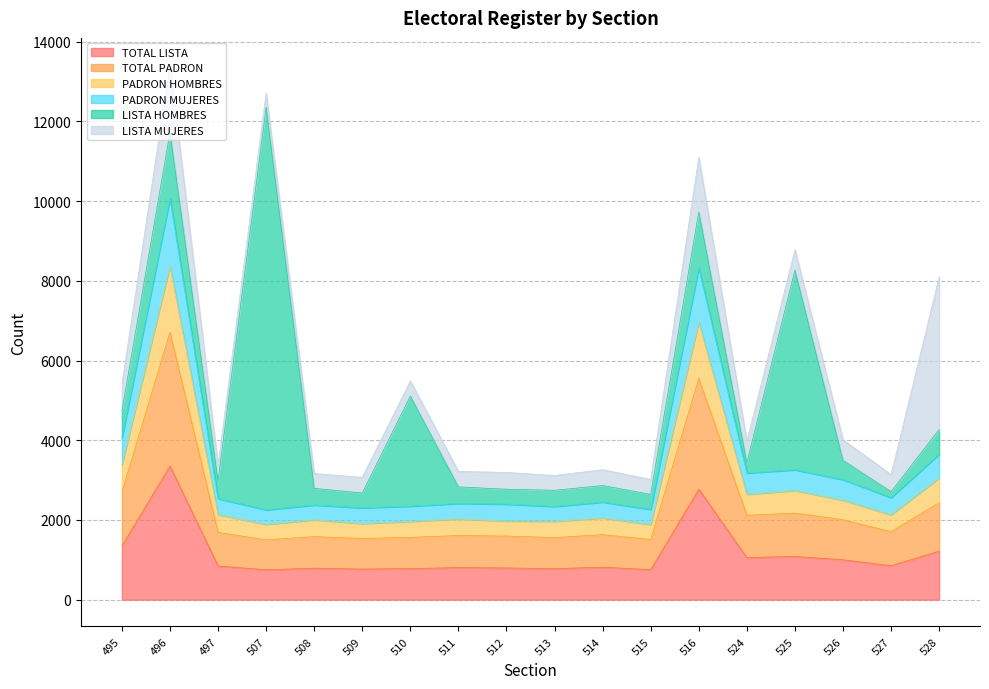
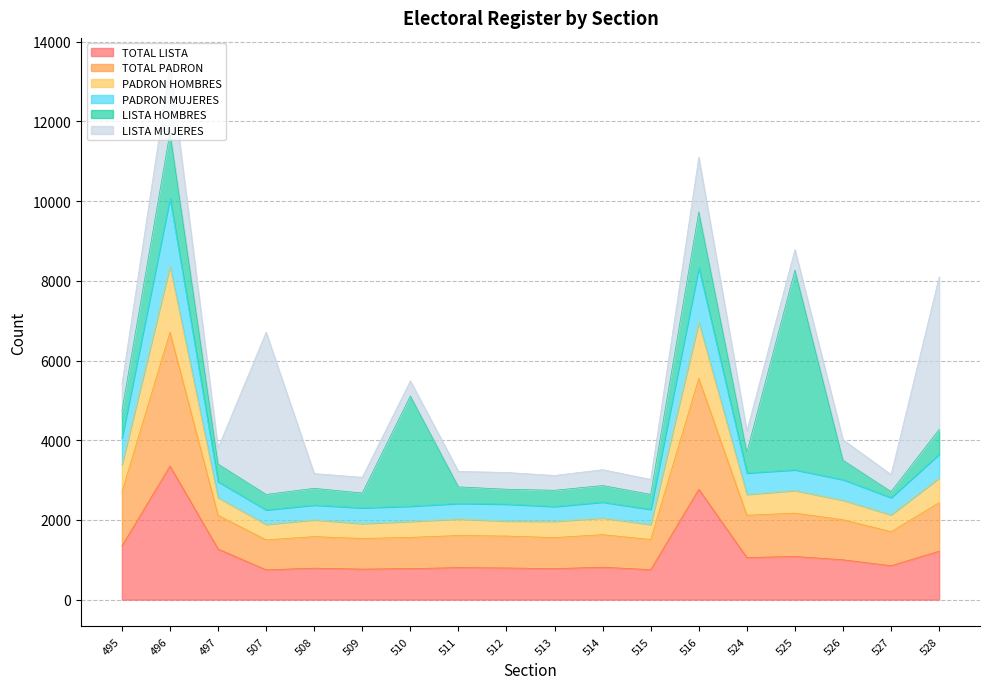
TOTAL LISTA, 497: 800 -> 1300
LISTA HOMBRES, 507: 10100 -> 400
LISTA MUJERES, 507: 400 -> 4100
LISTA HOMBRES, 524: 300 -> 500
